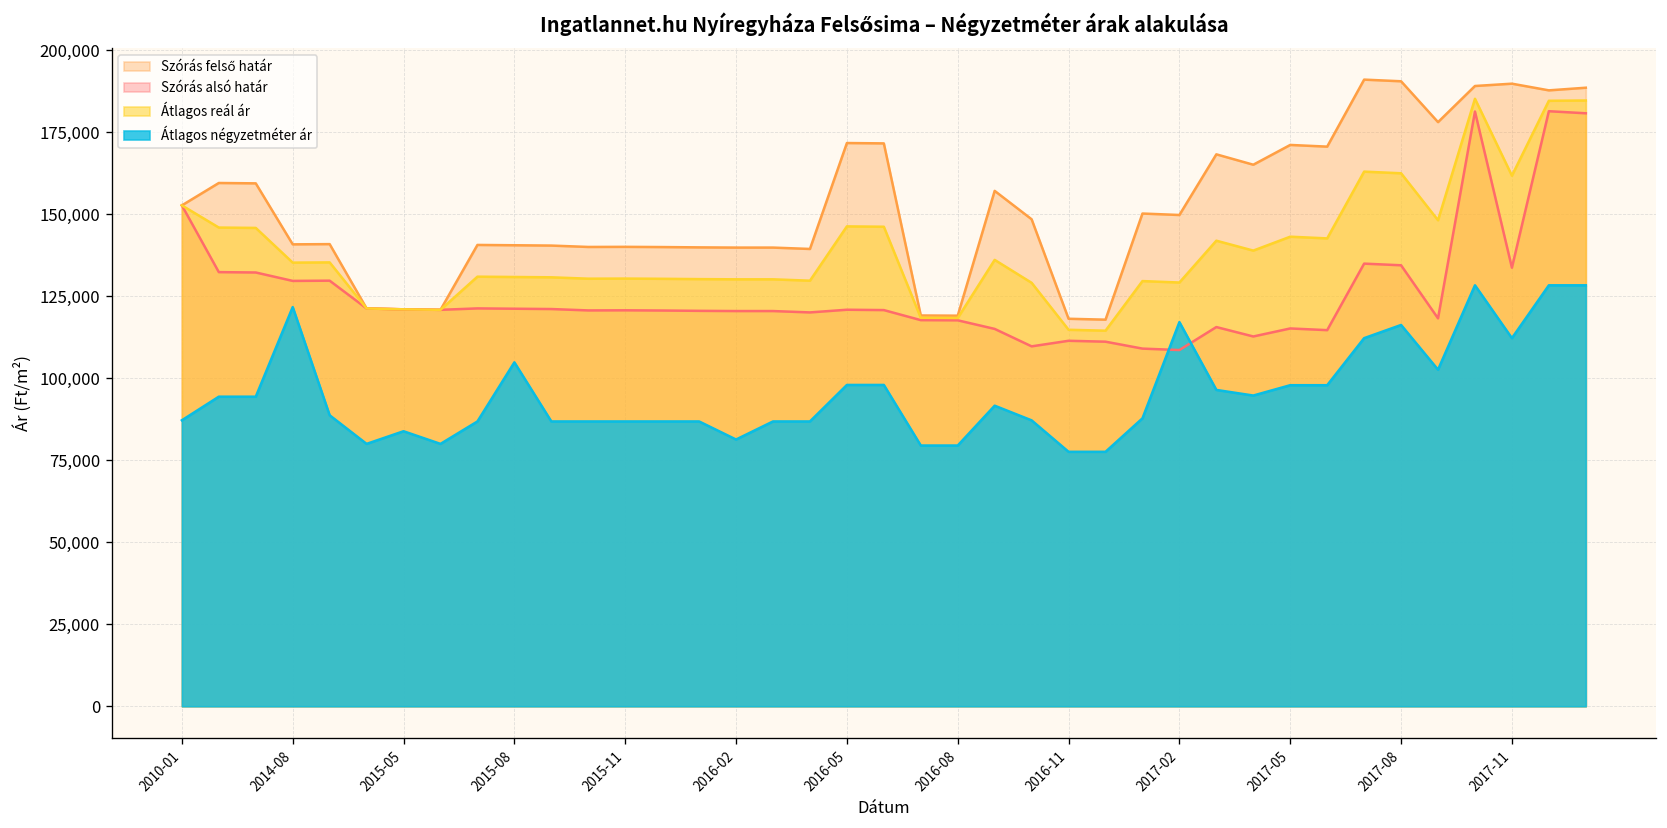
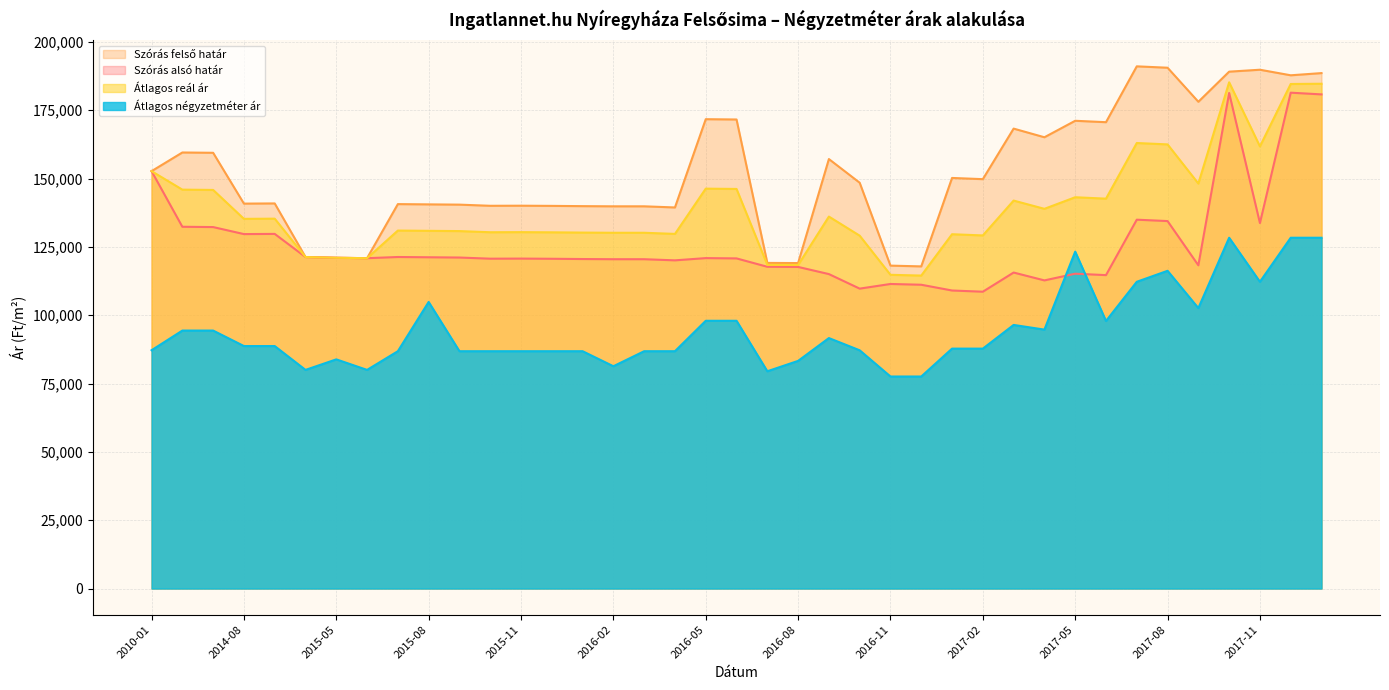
Átlagos négyzetméter ár, 2014-08: 122,000 -> 89,000
Átlagos négyzetméter ár, 2016-08: 80,000 -> 83,000
Átlagos négyzetméter ár, 2017-02: 117,000 -> 88,000
Átlagos négyzetméter ár, 2017-05: 98,000 -> 123,000
